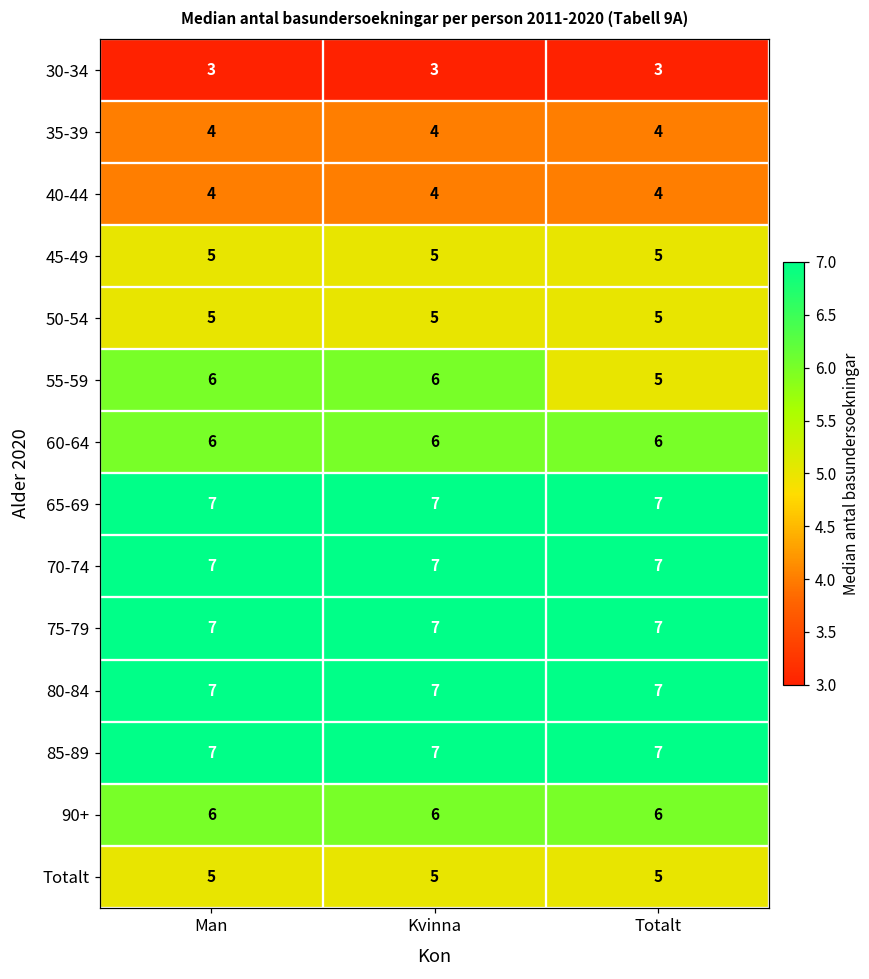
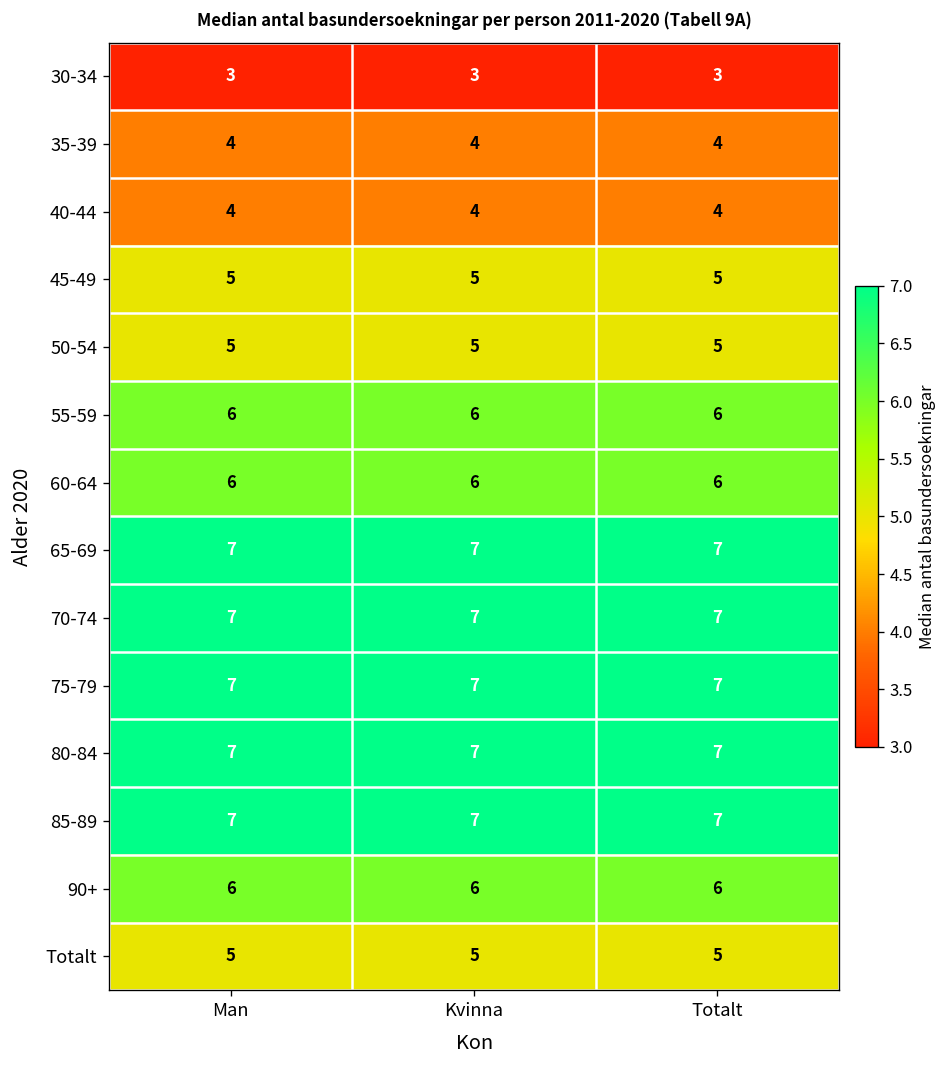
55-59, Totalt: 5 -> 6
